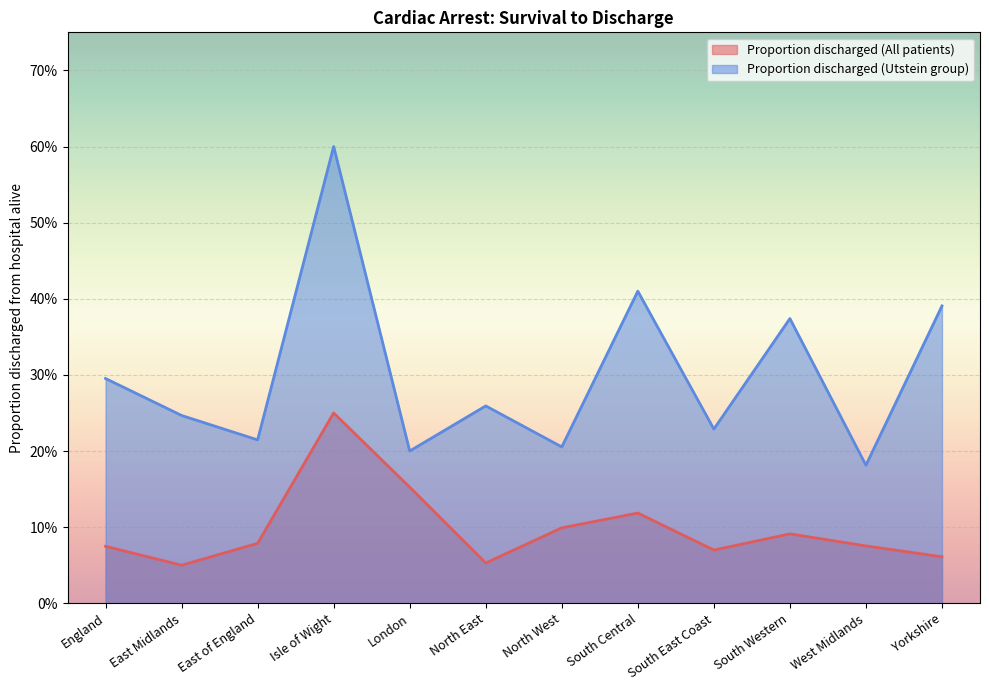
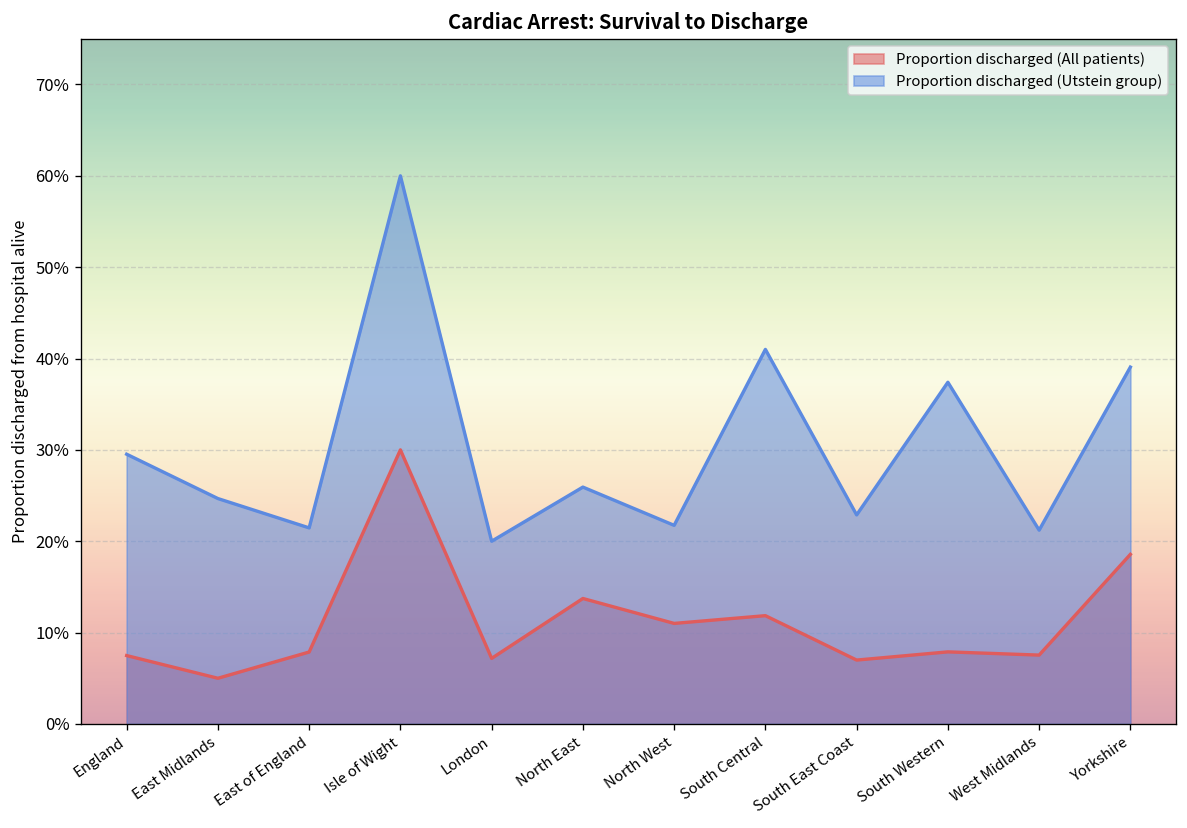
Proportion discharged (All patients), Isle of Wight: 25% -> 30%
Proportion discharged (All patients), London: 15% -> 7%
Proportion discharged (All patients), North East: 5% -> 14%
Proportion discharged (All patients), North West: 10% -> 11%
Proportion discharged (Utstein group), North West: 21% -> 22%
Proportion discharged (All patients), South Western: 9% -> 8%
Proportion discharged (Utstein group), West Midlands: 18% -> 21%
Proportion discharged (All patients), Yorkshire: 6% -> 19%
